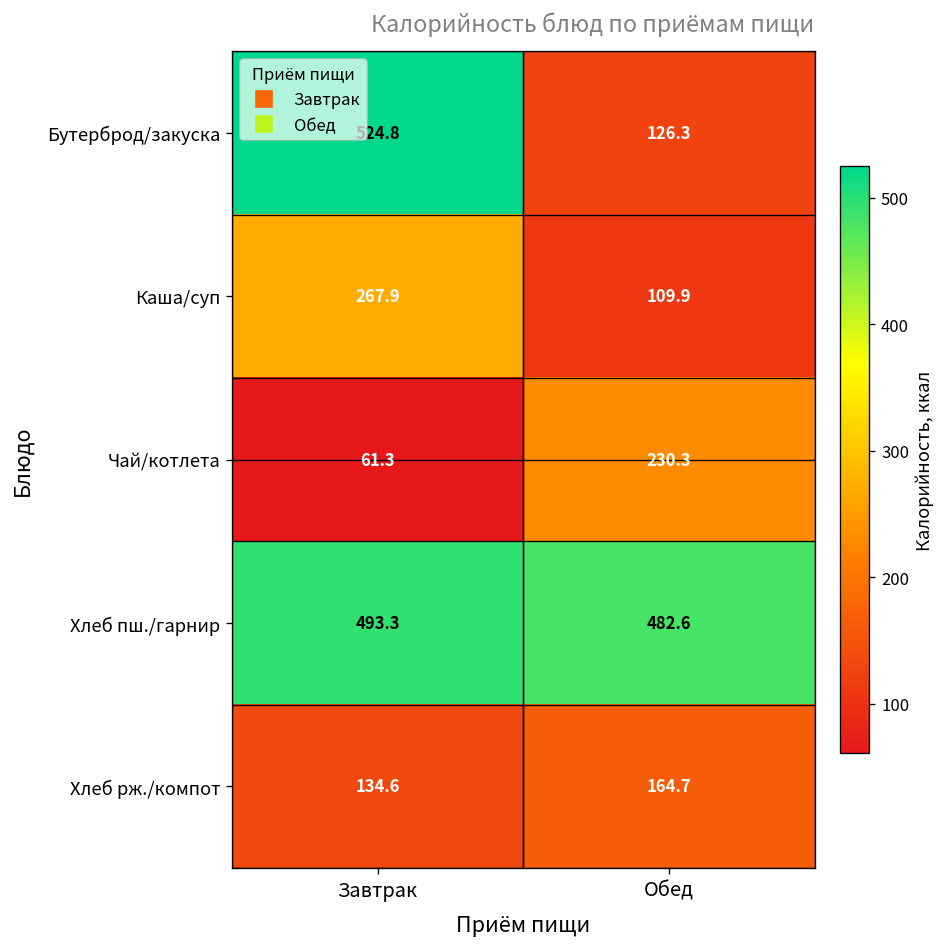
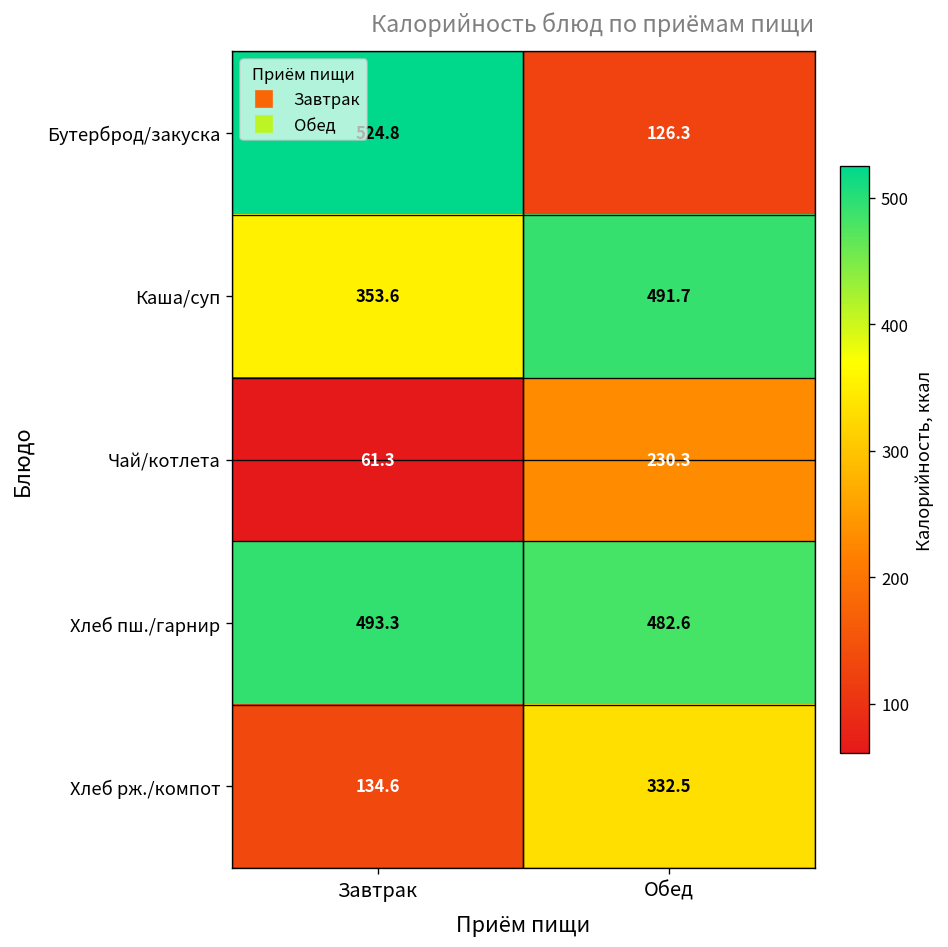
Каша/суп, Завтрак: 267.9 -> 353.6
Каша/суп, Обед: 109.9 -> 491.7
Хлеб рж./компот, Обед: 164.7 -> 332.5
